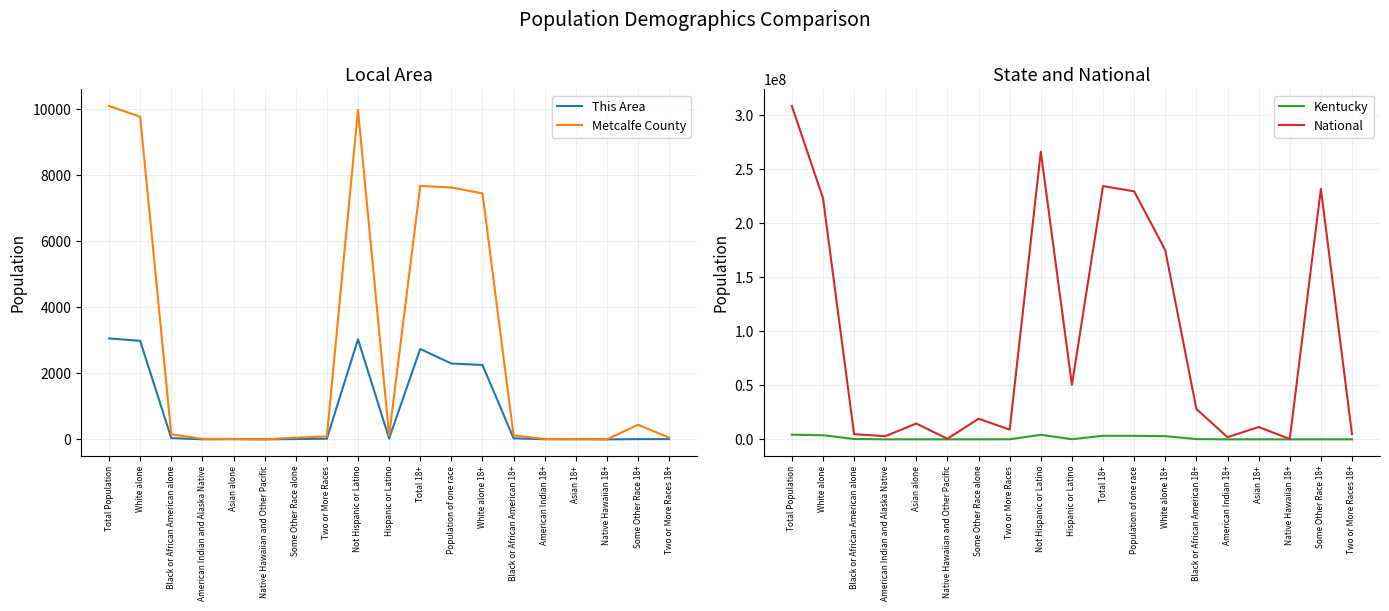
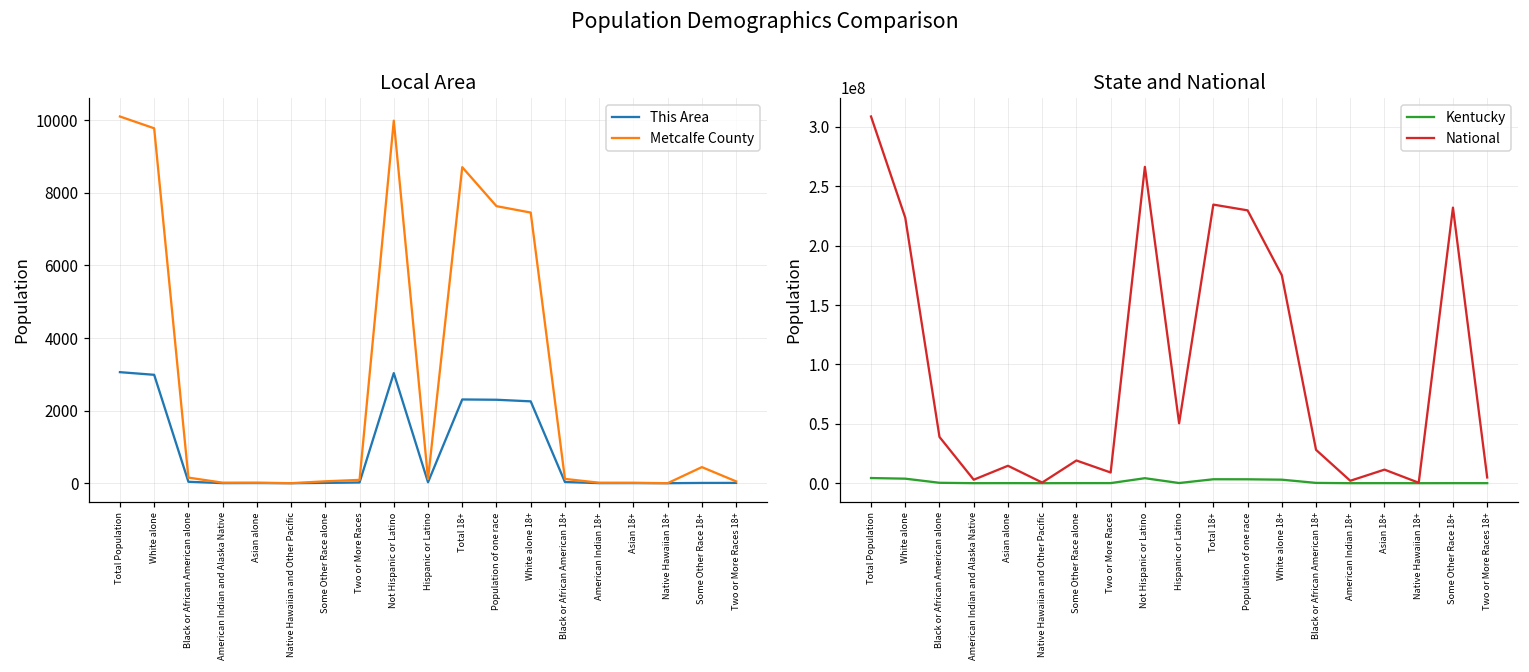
Local Area, This Area, Total 18+: 2700 -> 2300
Local Area, Metcalfe County, Total 18+: 7700 -> 8700
State and National, National, Black or African American alone: 5000000 -> 39000000
